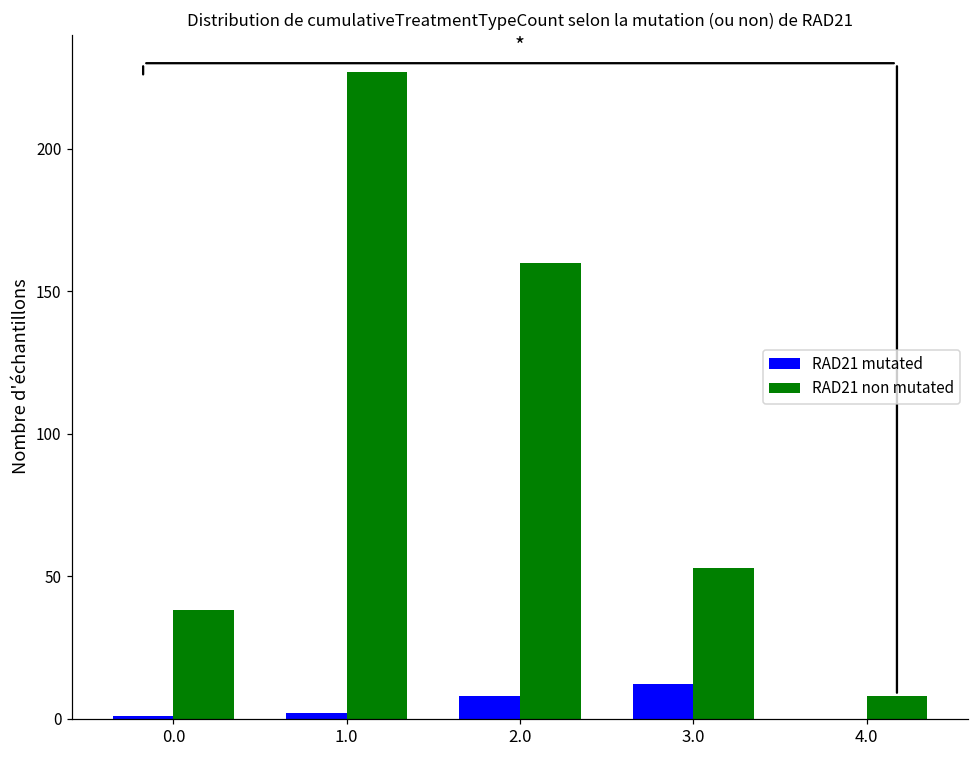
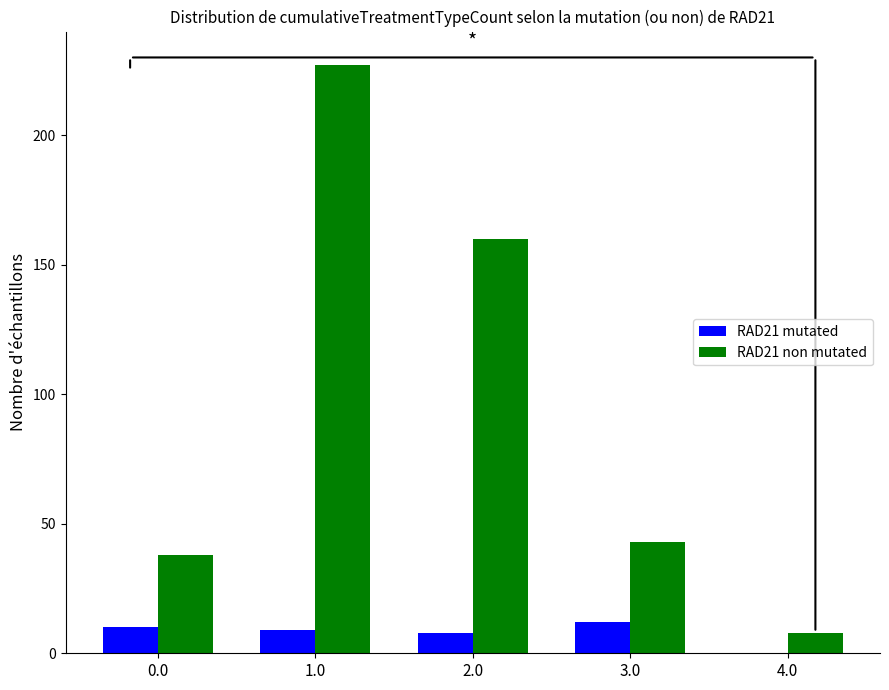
RAD21 mutated, 0.0: 1 -> 10
RAD21 mutated, 1.0: 2 -> 9
RAD21 non mutated, 3.0: 53 -> 43
